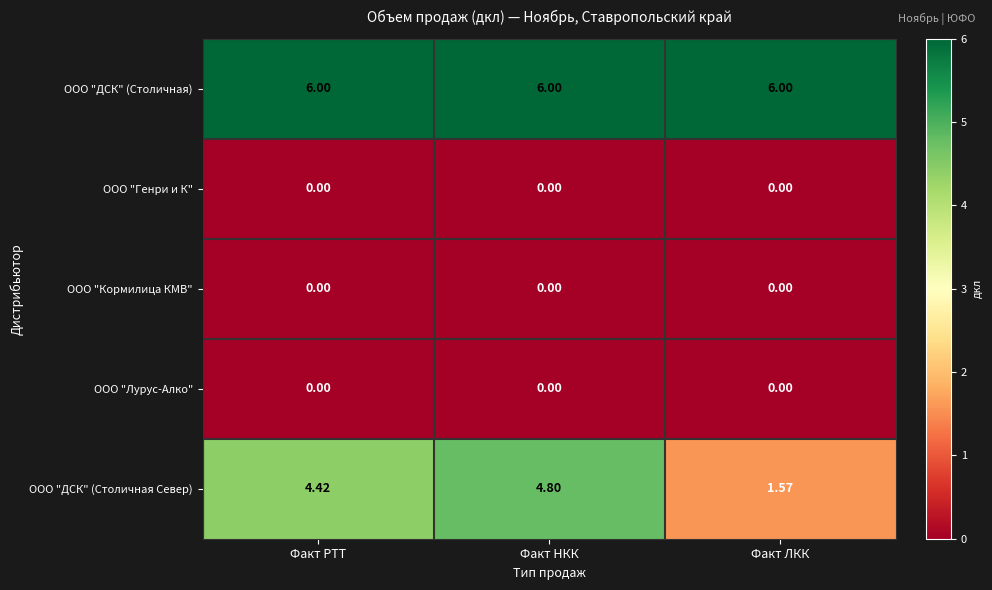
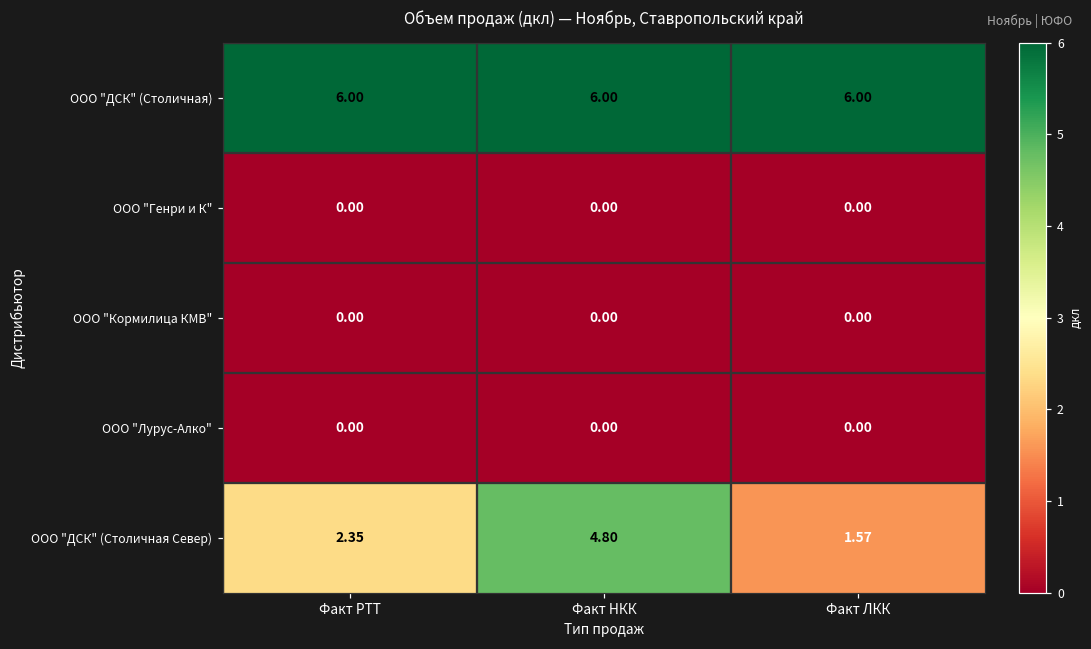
ООО "ДСК" (Столичная Север), Факт РТТ: 4.42 -> 2.35
